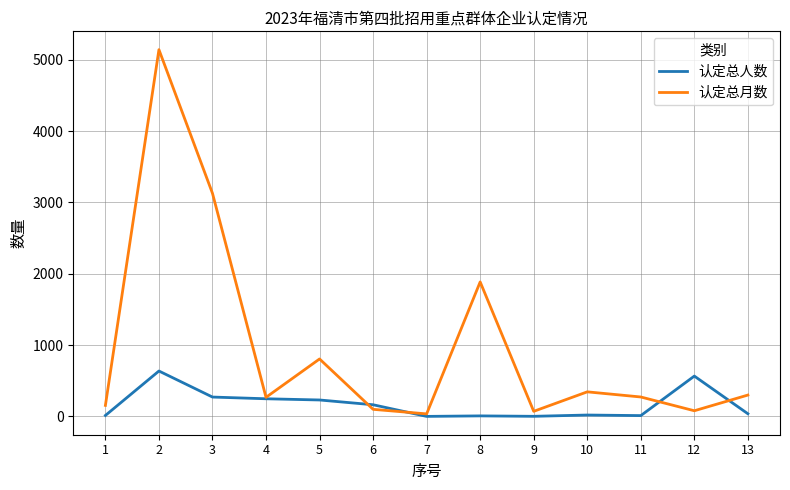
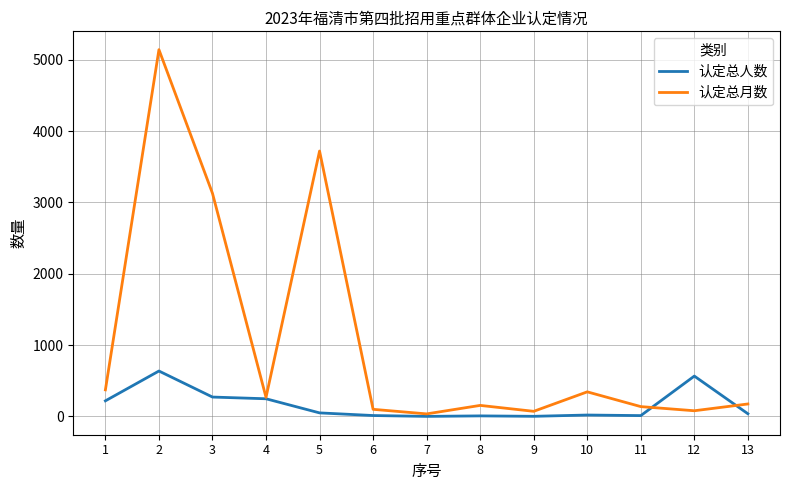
认定总人数, 1: 0 -> 200
认定总月数, 1: 200 -> 400
认定总人数, 5: 200 -> 100
认定总月数, 5: 800 -> 3700
认定总人数, 6: 200 -> 0
认定总月数, 8: 1900 -> 200
认定总月数, 11: 300 -> 100
认定总月数, 13: 300 -> 200
